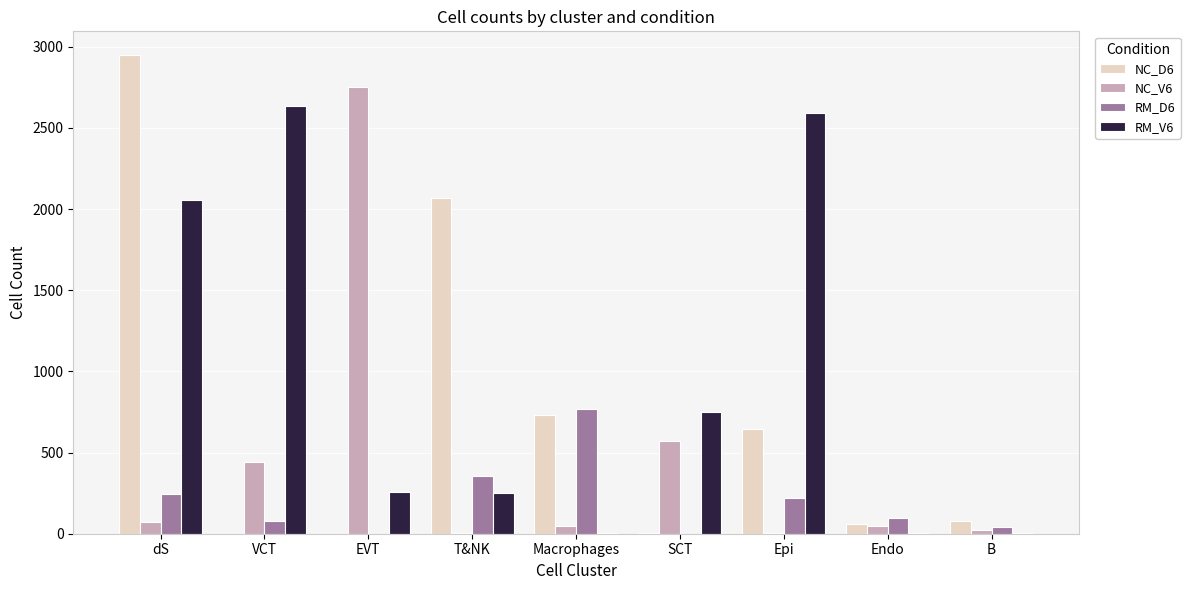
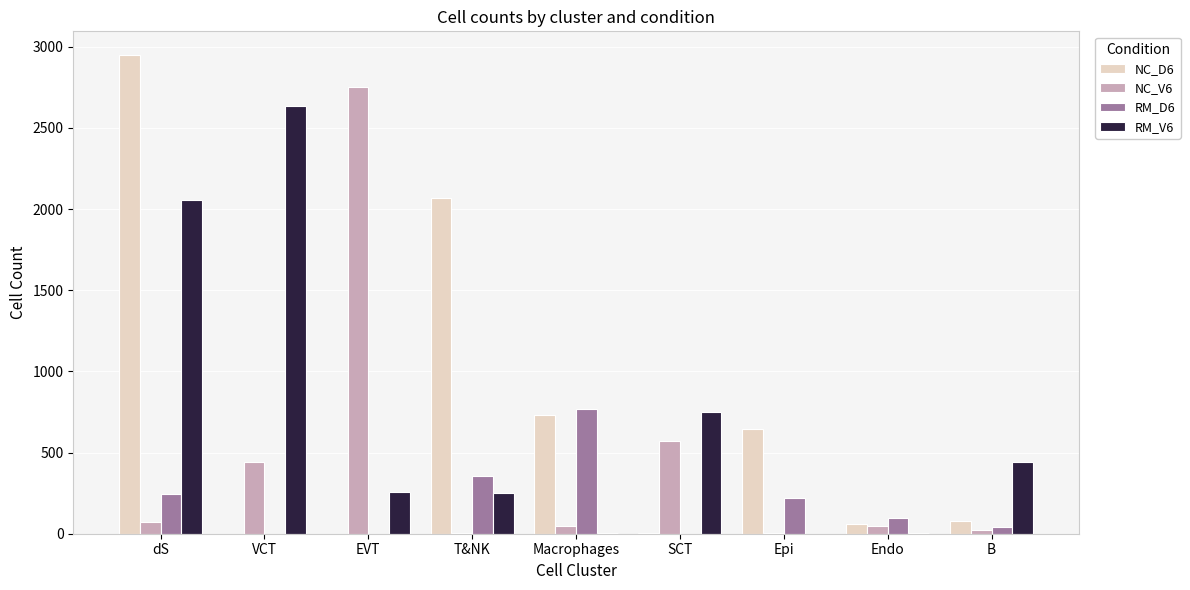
RM_D6, VCT: 80 -> 0
RM_V6, Epi: 2590 -> 0
RM_V6, B: 0 -> 440
